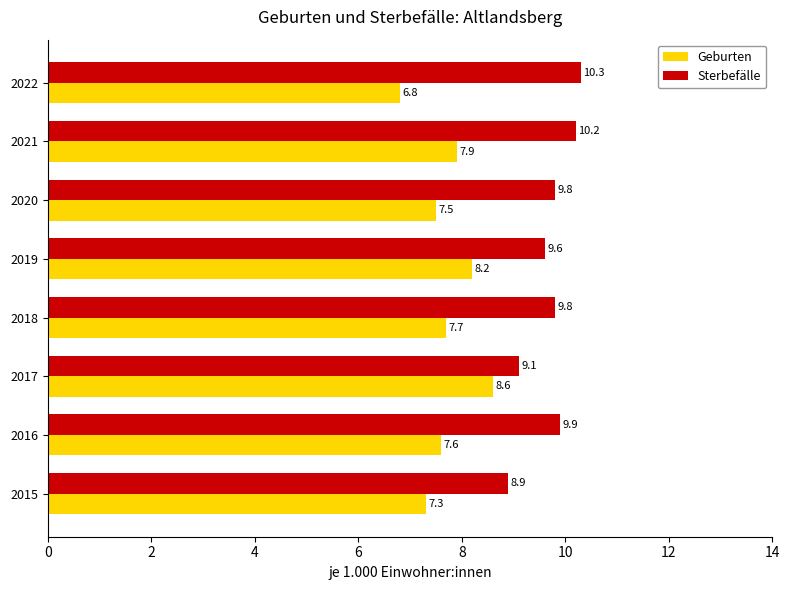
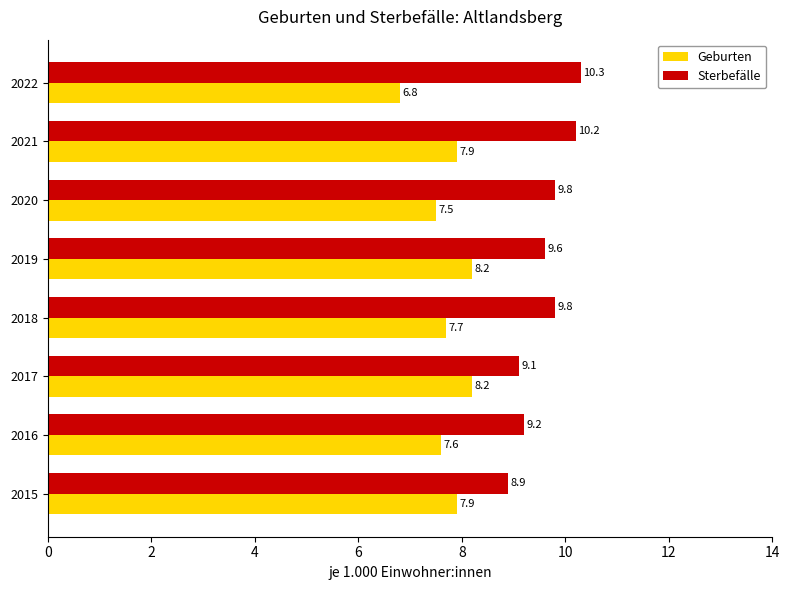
Geburten, 2017: 8.6 -> 8.2
Sterbefälle, 2016: 9.9 -> 9.2
Geburten, 2015: 7.3 -> 7.9
